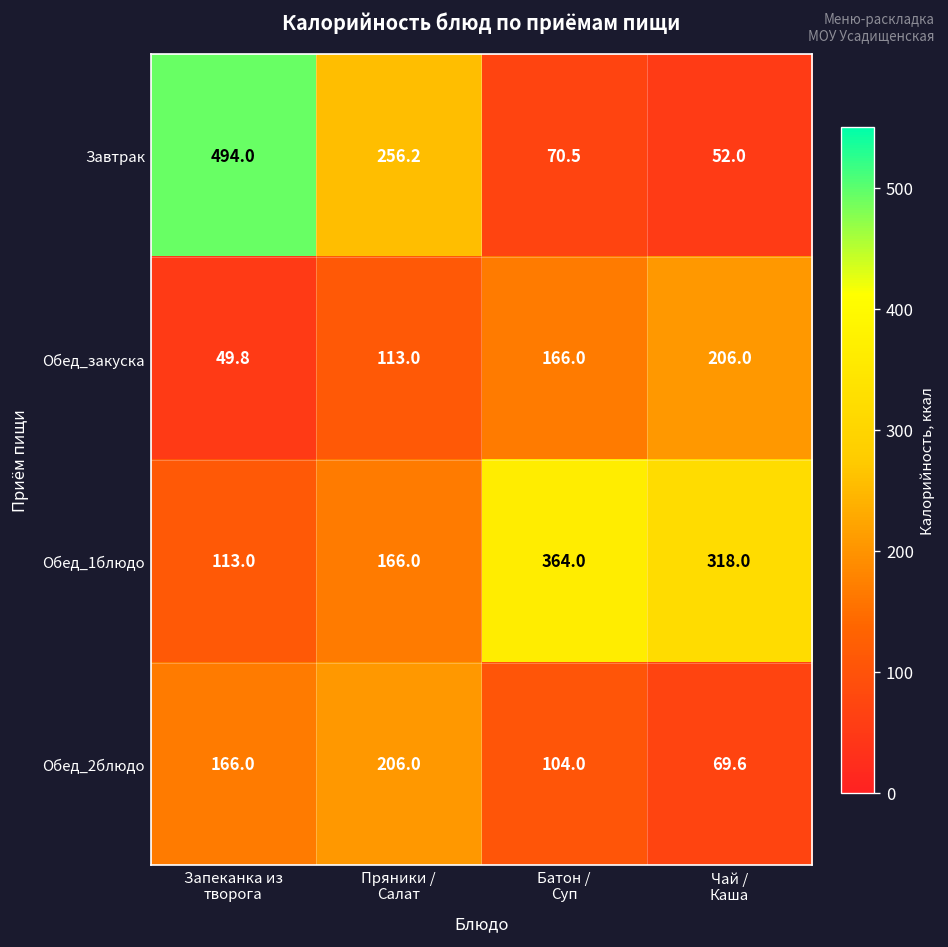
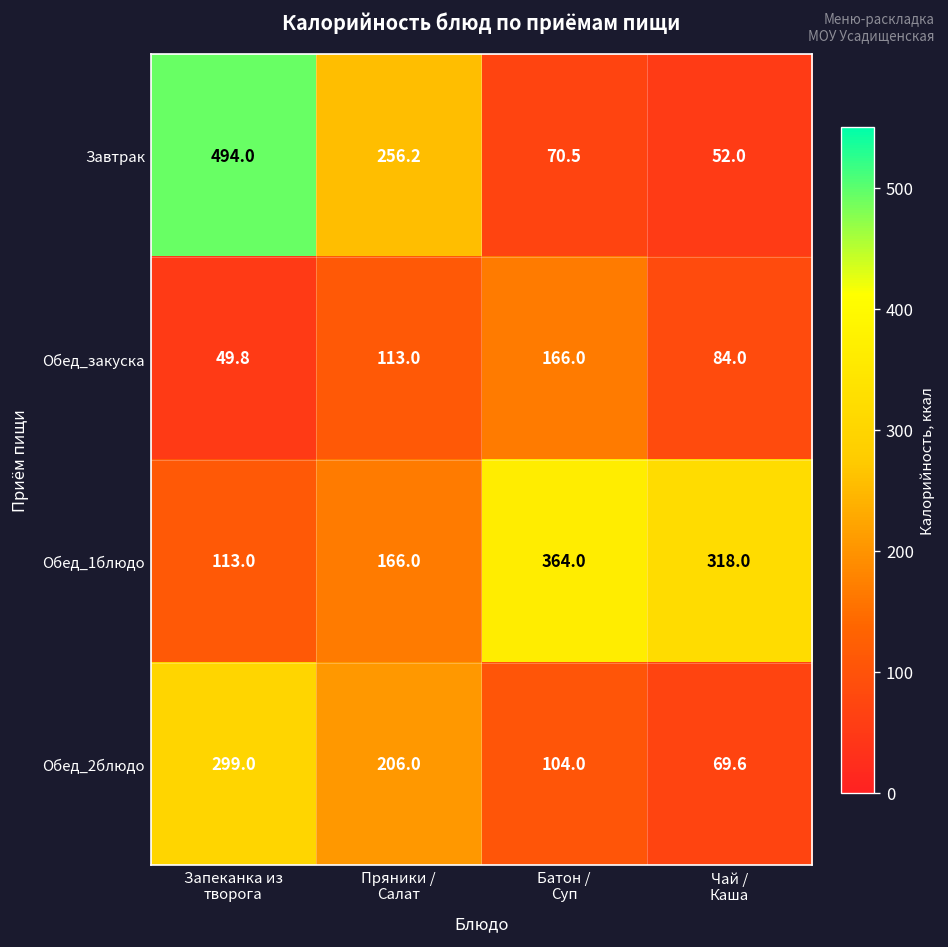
Обед_закуска, Чай / Каша: 206.0 -> 84.0
Обед_2блюдо, Запеканка из творога: 166.0 -> 299.0
